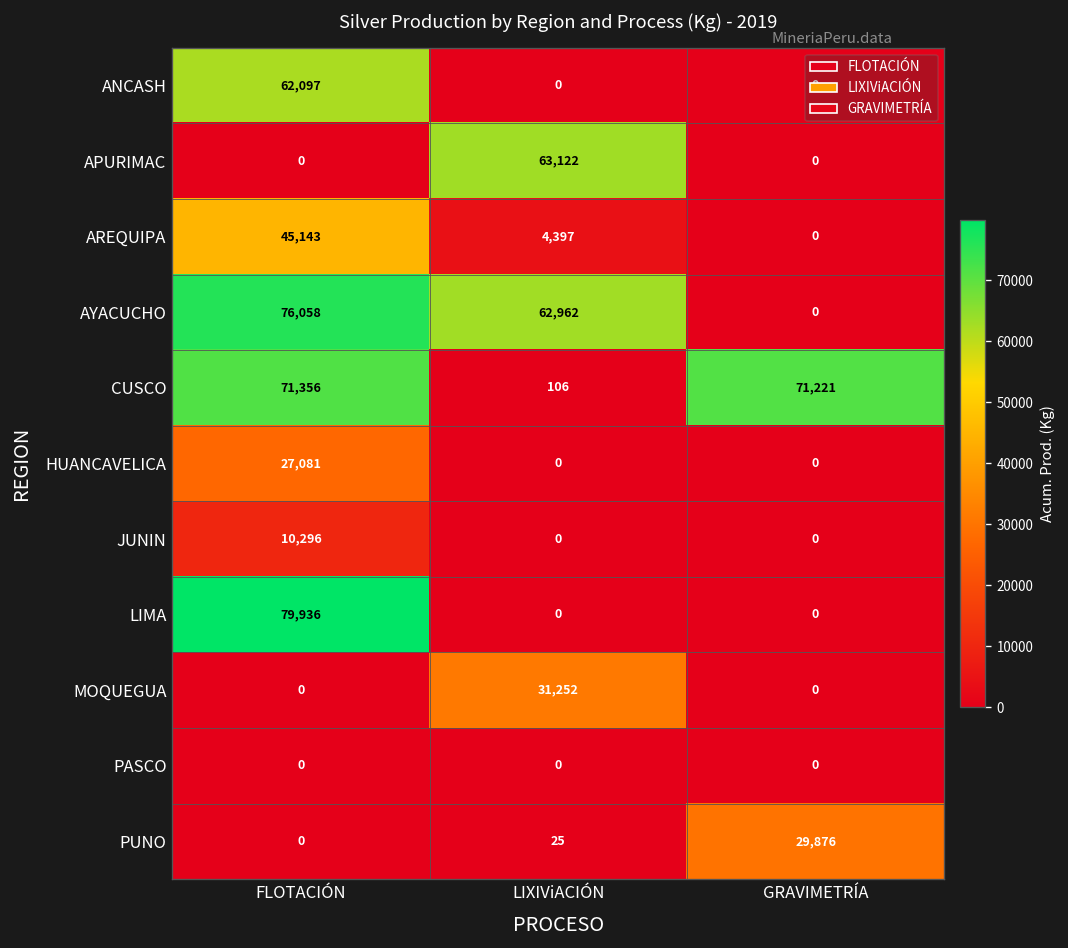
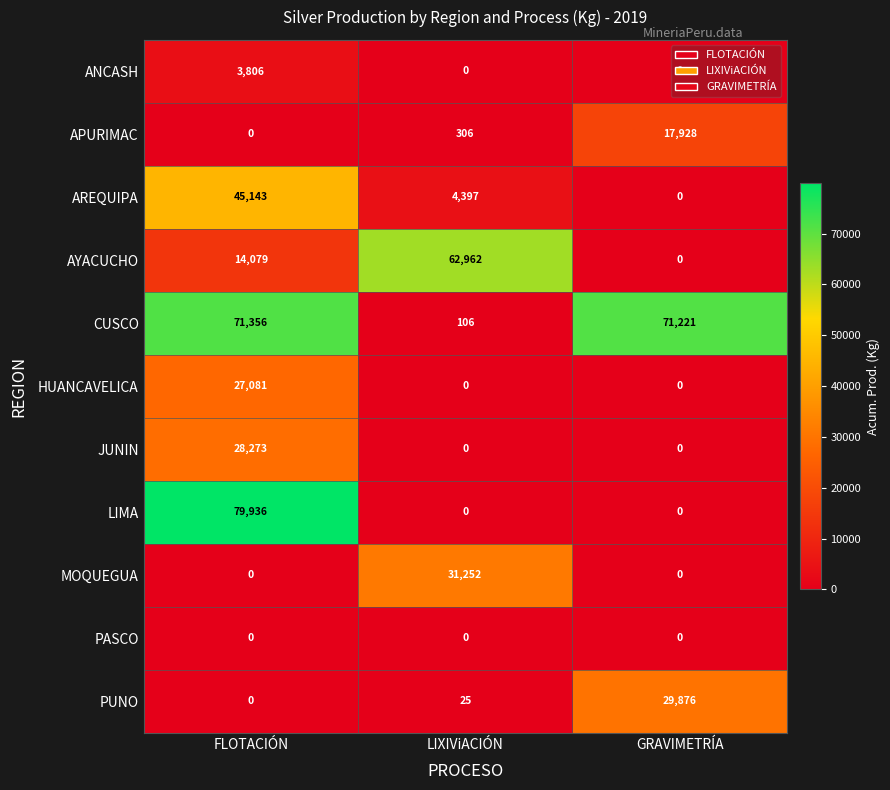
ANCASH, FLOTACIÓN: 62,097 -> 3,806
APURIMAC, LIXIViACIÓN: 63,122 -> 306
APURIMAC, GRAVIMETRÍA: 0 -> 17,928
AYACUCHO, FLOTACIÓN: 76,058 -> 14,079
JUNIN, FLOTACIÓN: 10,296 -> 28,273
